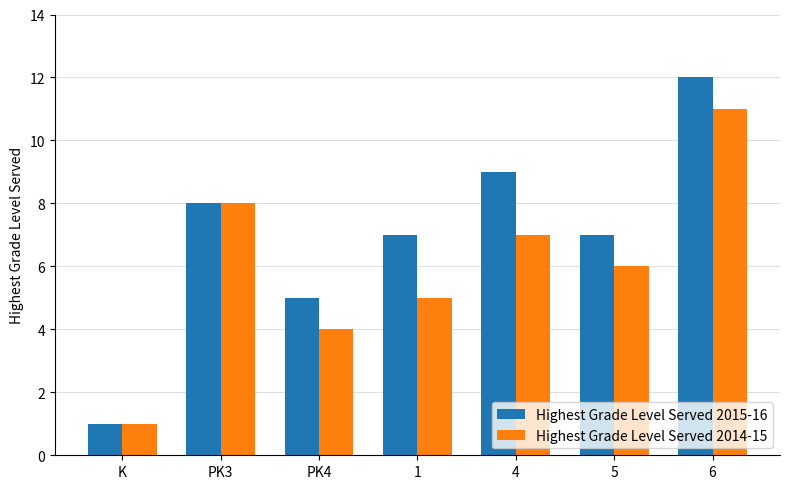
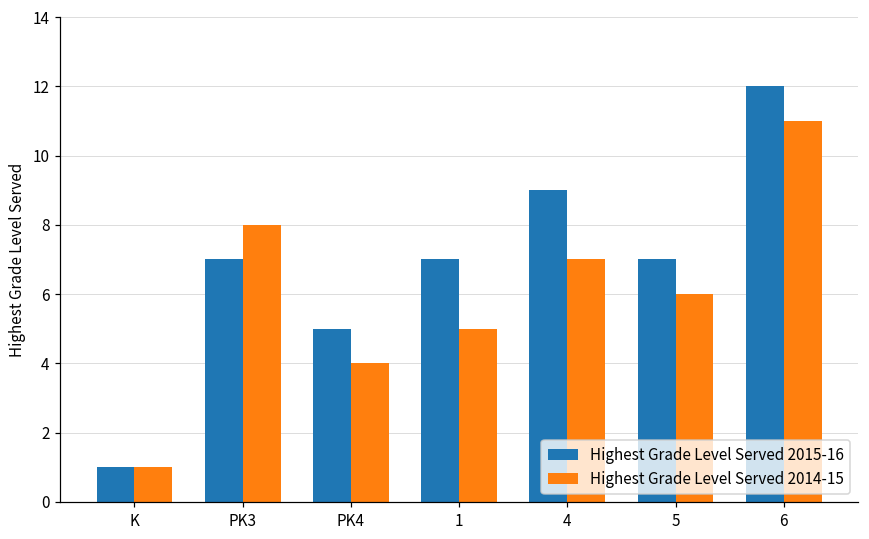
Highest Grade Level Served 2015-16, PK3: 8 -> 7
